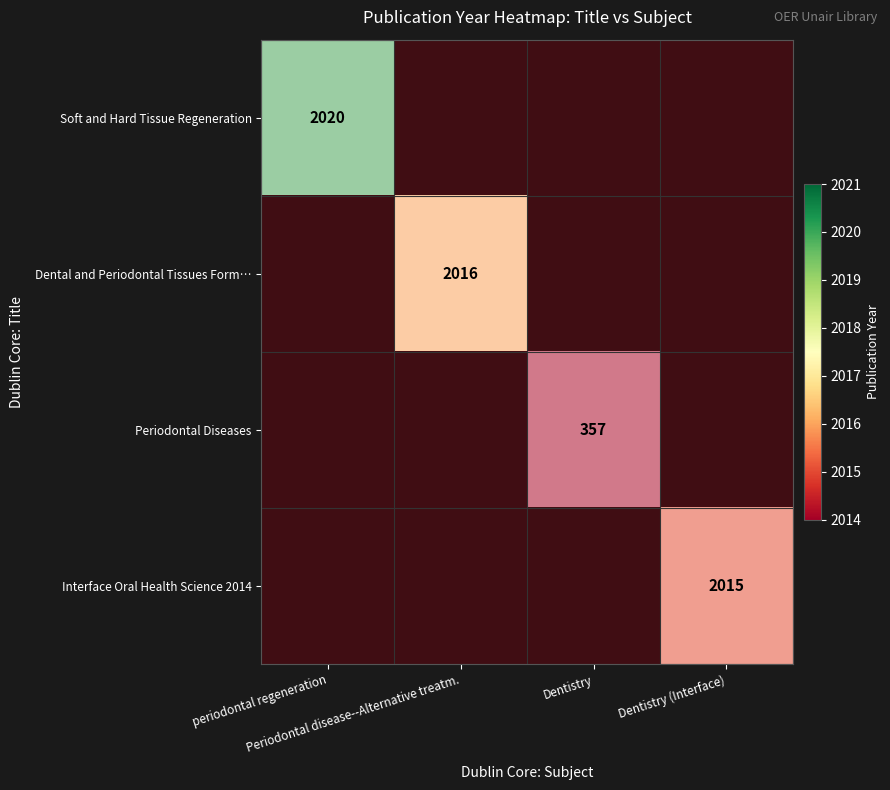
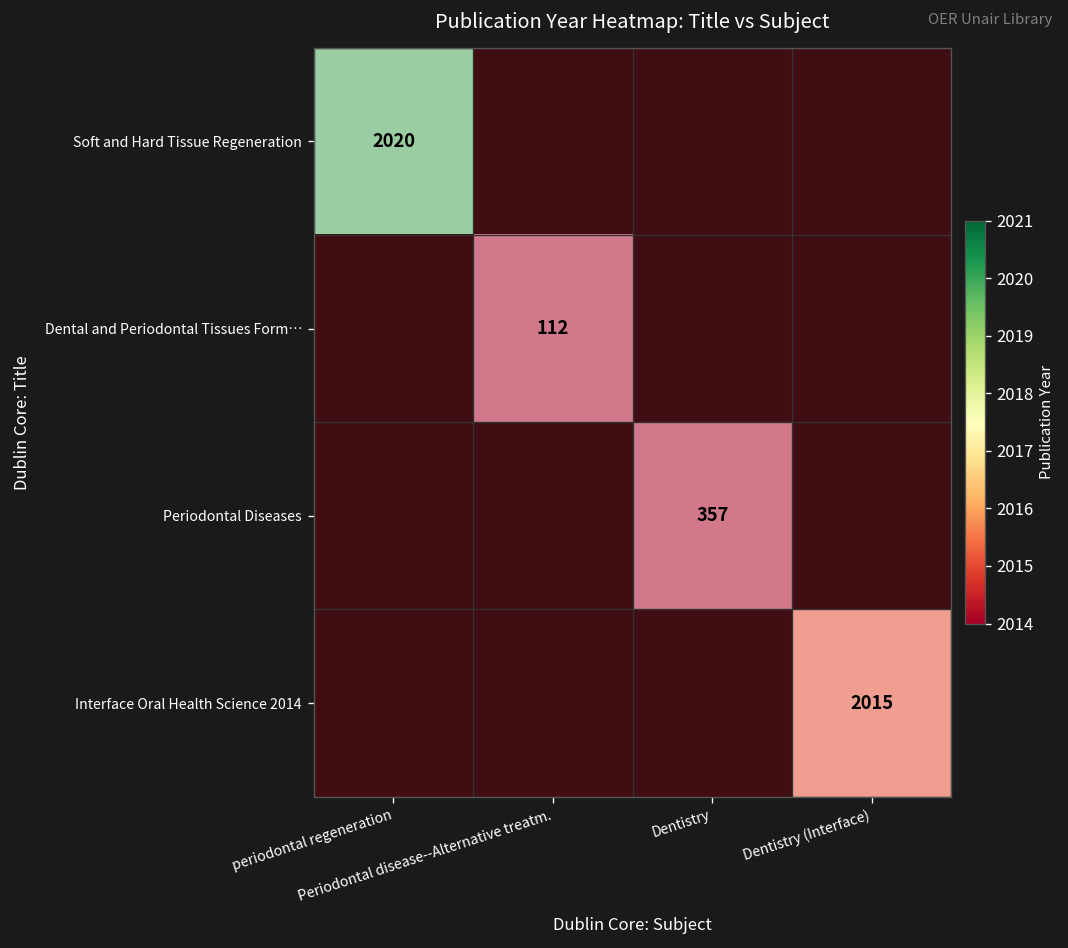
Dental and Periodontal Tissues Form…, Periodontal disease--Alternative treatm.: 2016 -> 112
